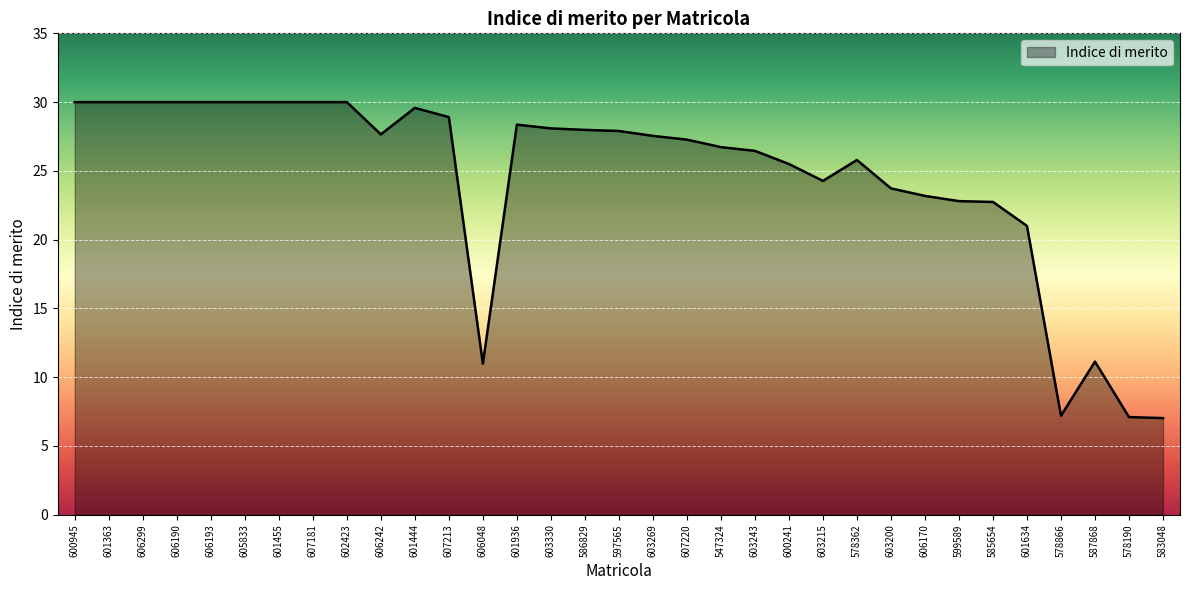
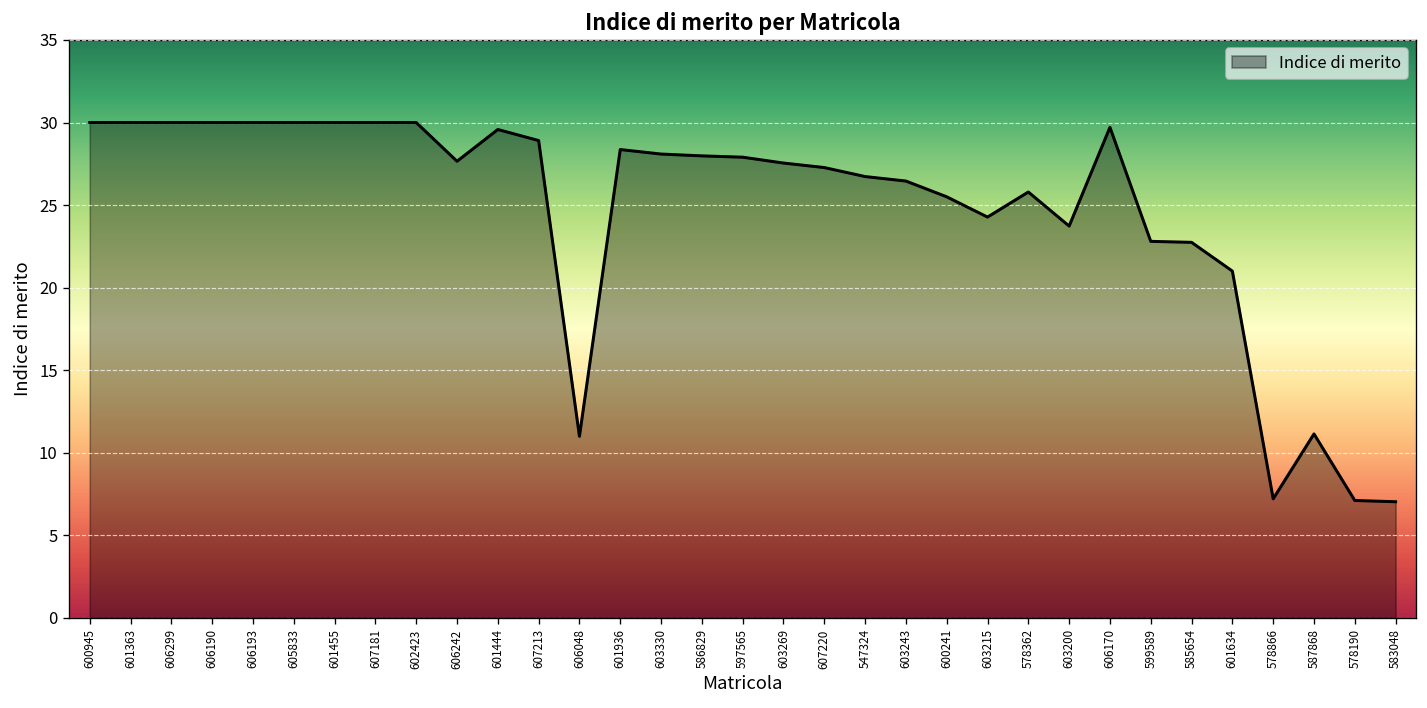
606170: 23.2 -> 29.7
